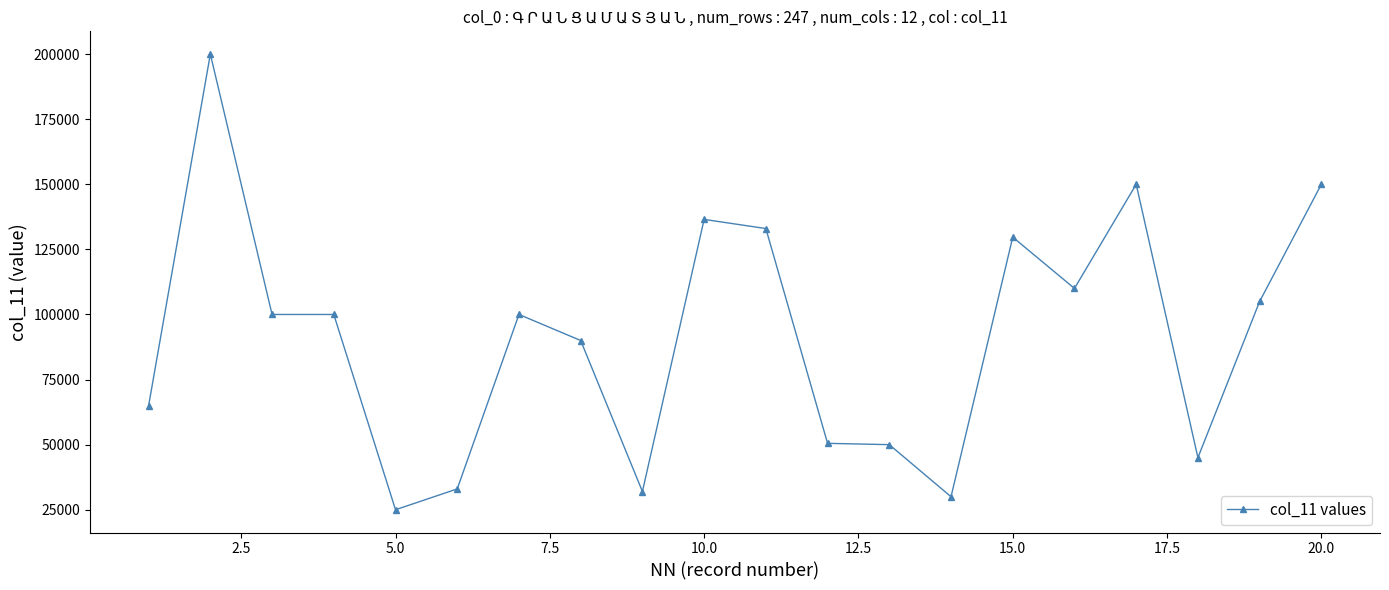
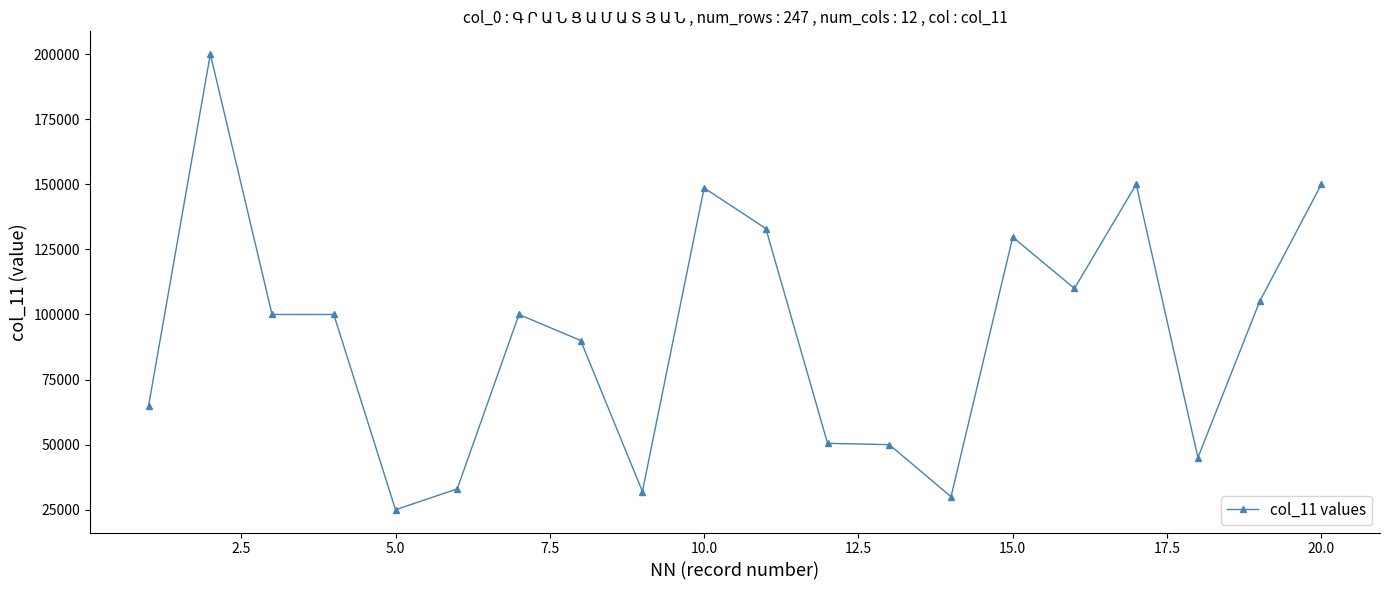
10.0: 137000 -> 149000
